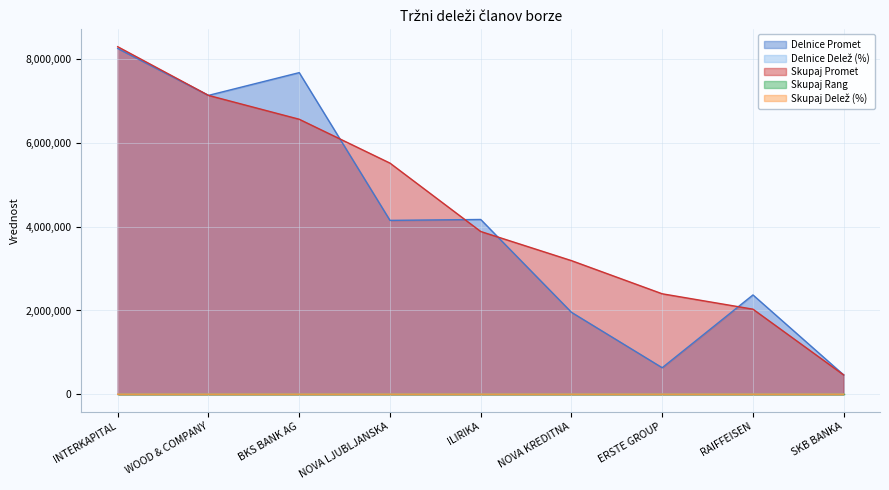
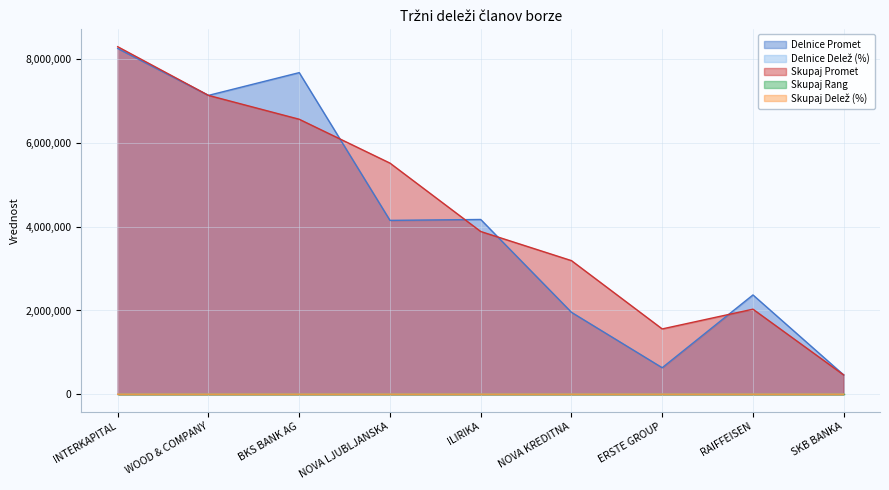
Skupaj Promet, ERSTE GROUP: 2,400,000 -> 1,600,000
